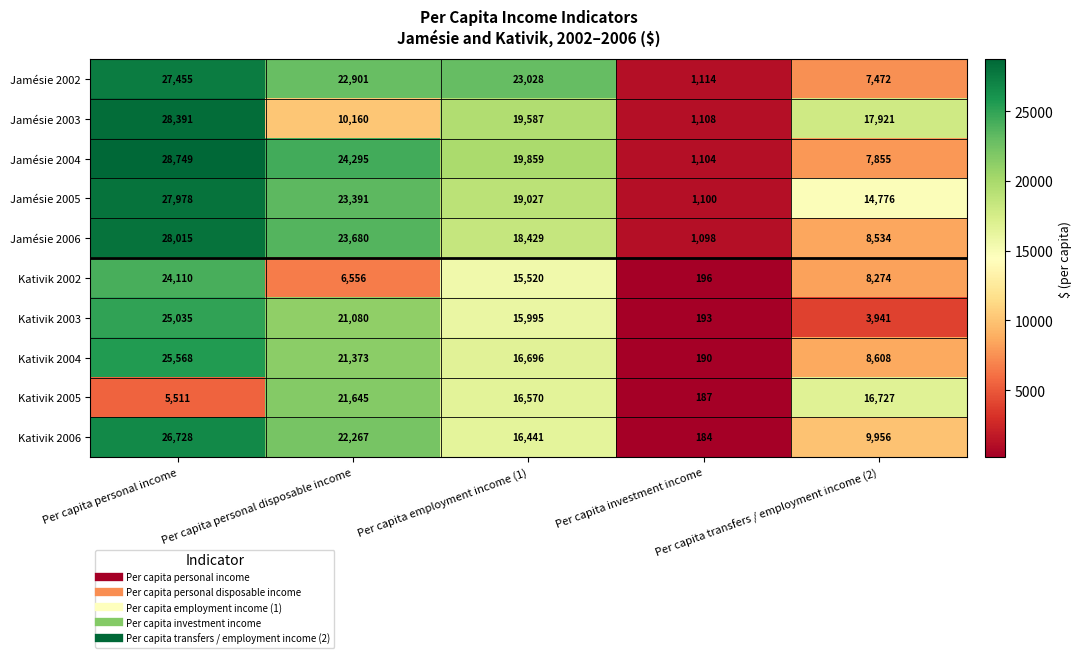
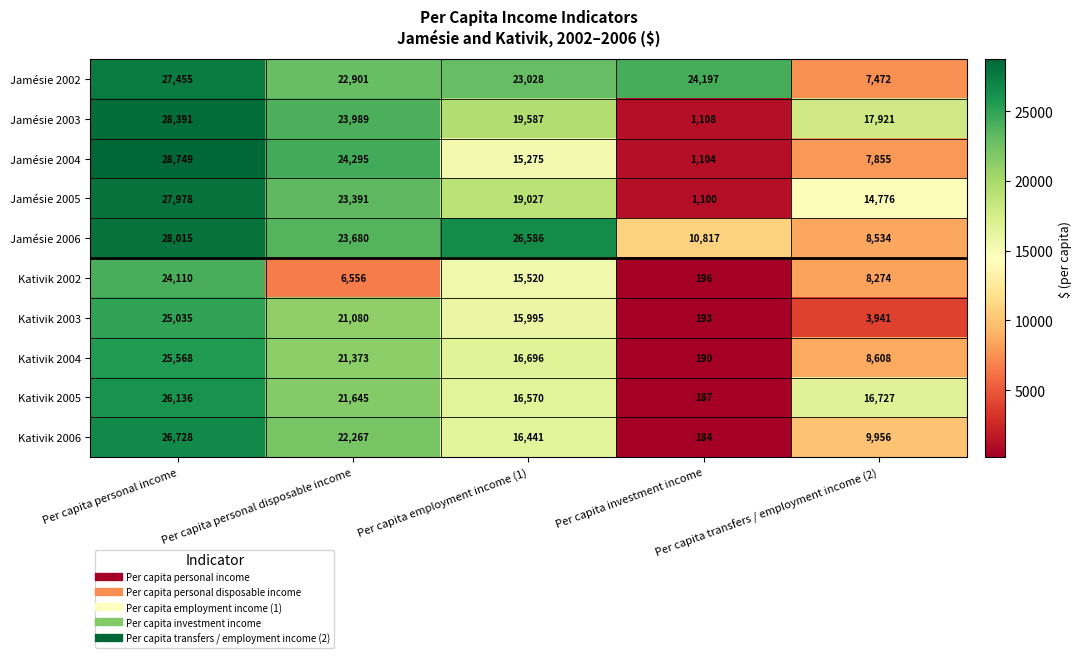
Jamésie 2002, Per capita investment income: 1,114 -> 24,197
Jamésie 2003, Per capita personal disposable income: 10,160 -> 23,989
Jamésie 2004, Per capita employment income (1): 19,859 -> 15,275
Jamésie 2006, Per capita employment income (1): 18,429 -> 26,586
Jamésie 2006, Per capita investment income: 1,098 -> 10,817
Kativik 2005, Per capita personal income: 5,511 -> 26,136
